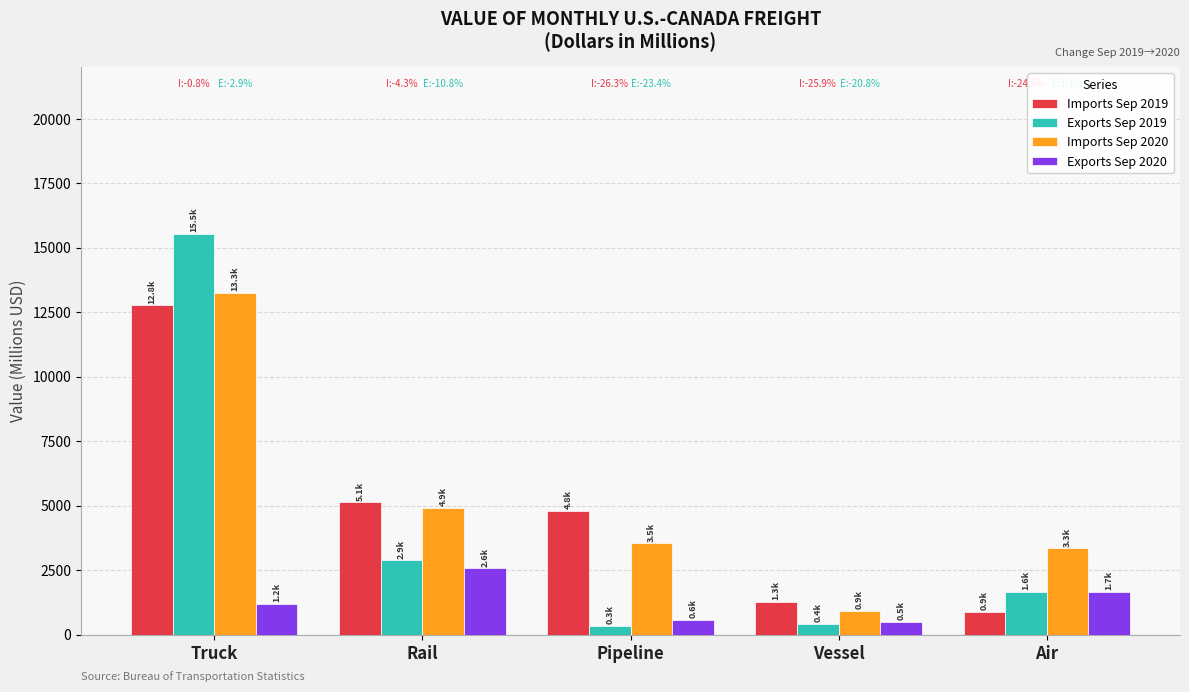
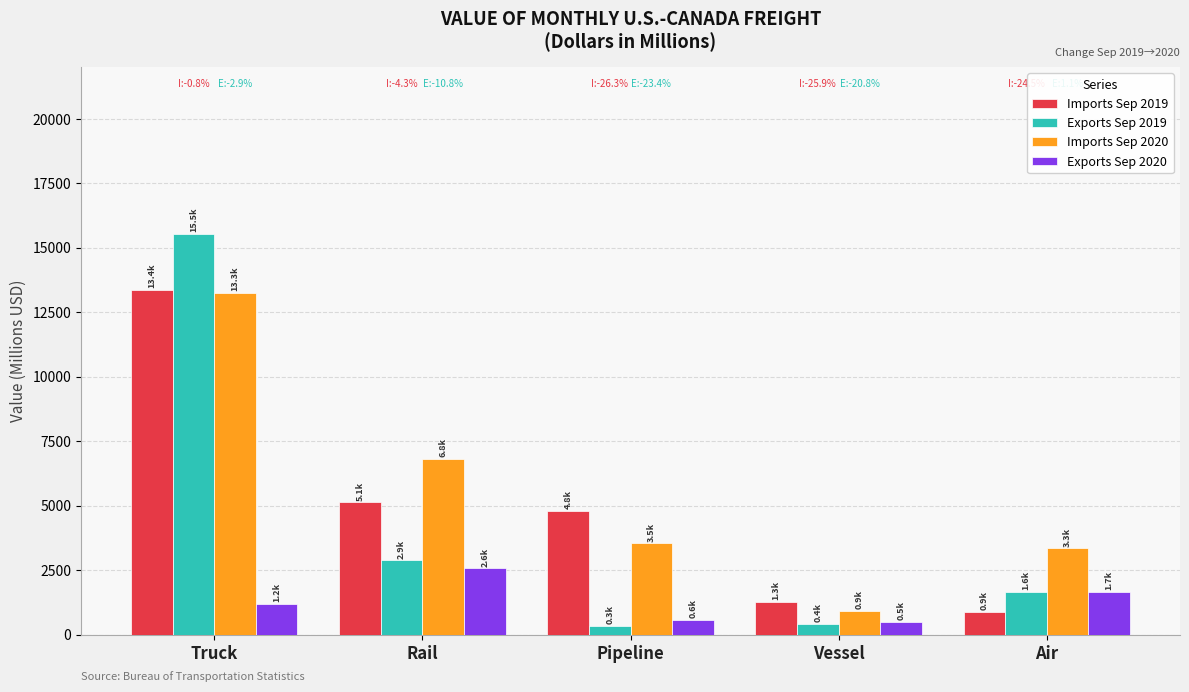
Imports Sep 2019, Truck: 12.8k -> 13.4k
Imports Sep 2020, Rail: 4.9k -> 6.8k
